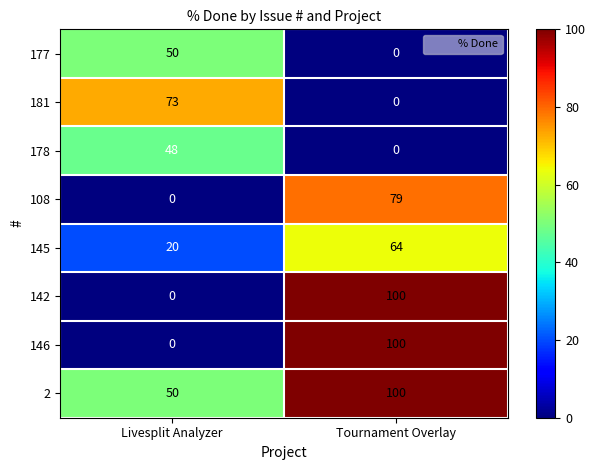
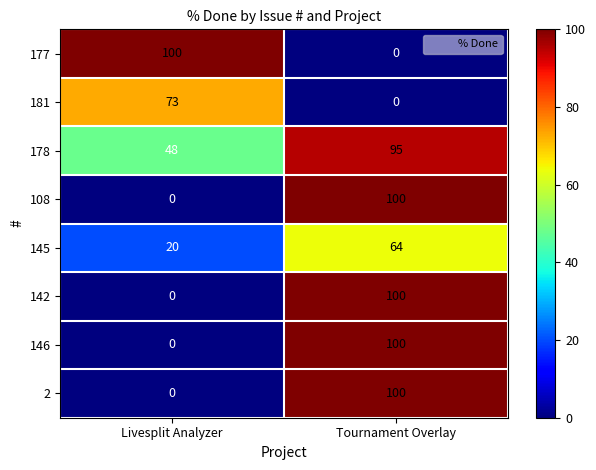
177, Livesplit Analyzer: 50 -> 100
178, Tournament Overlay: 0 -> 95
108, Tournament Overlay: 79 -> 100
2, Livesplit Analyzer: 50 -> 0
